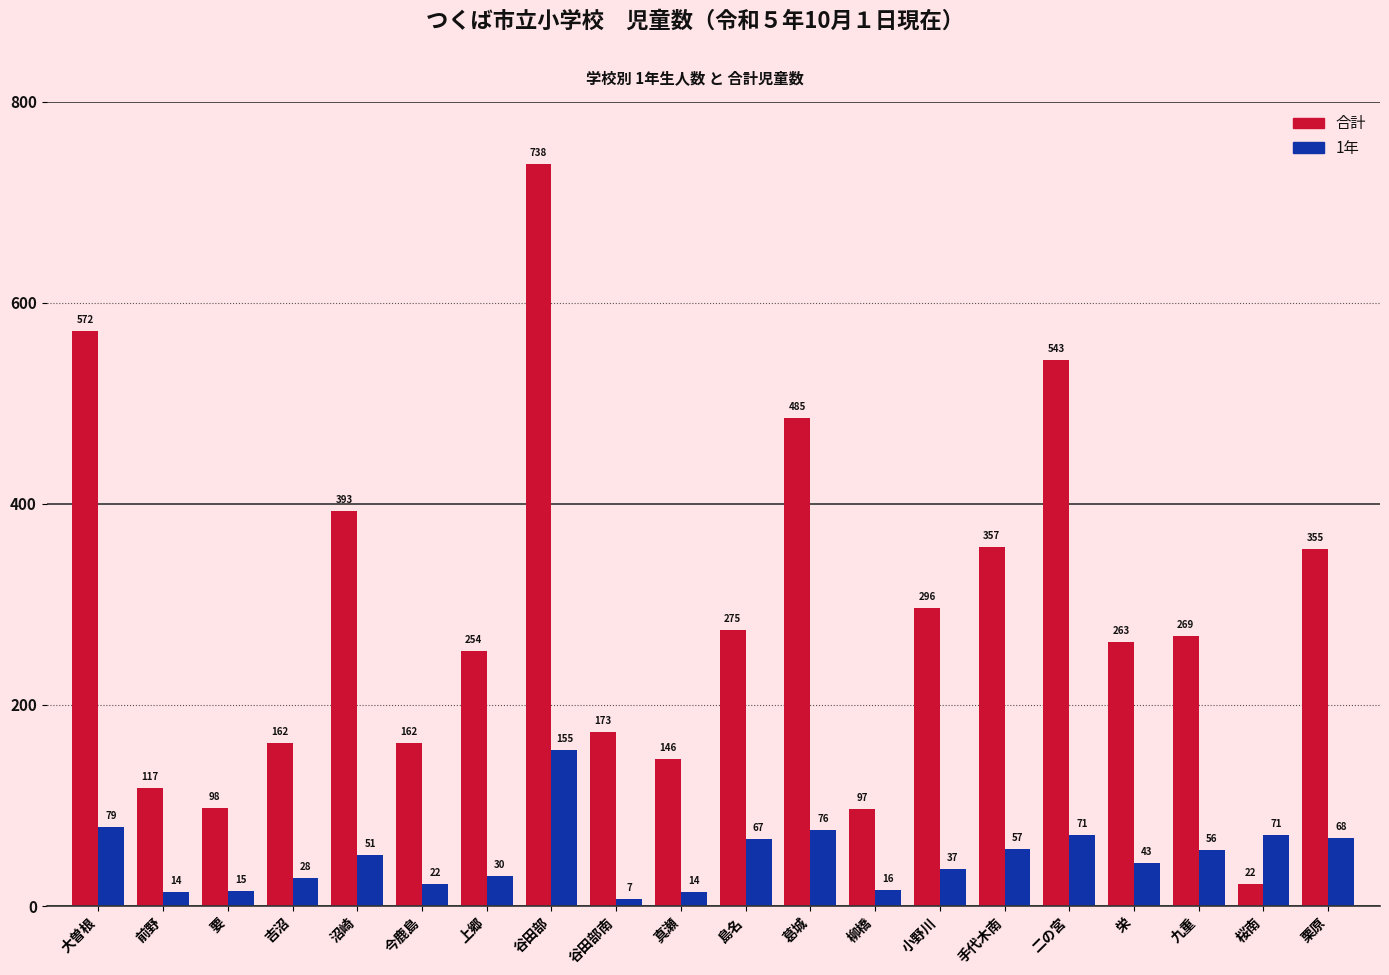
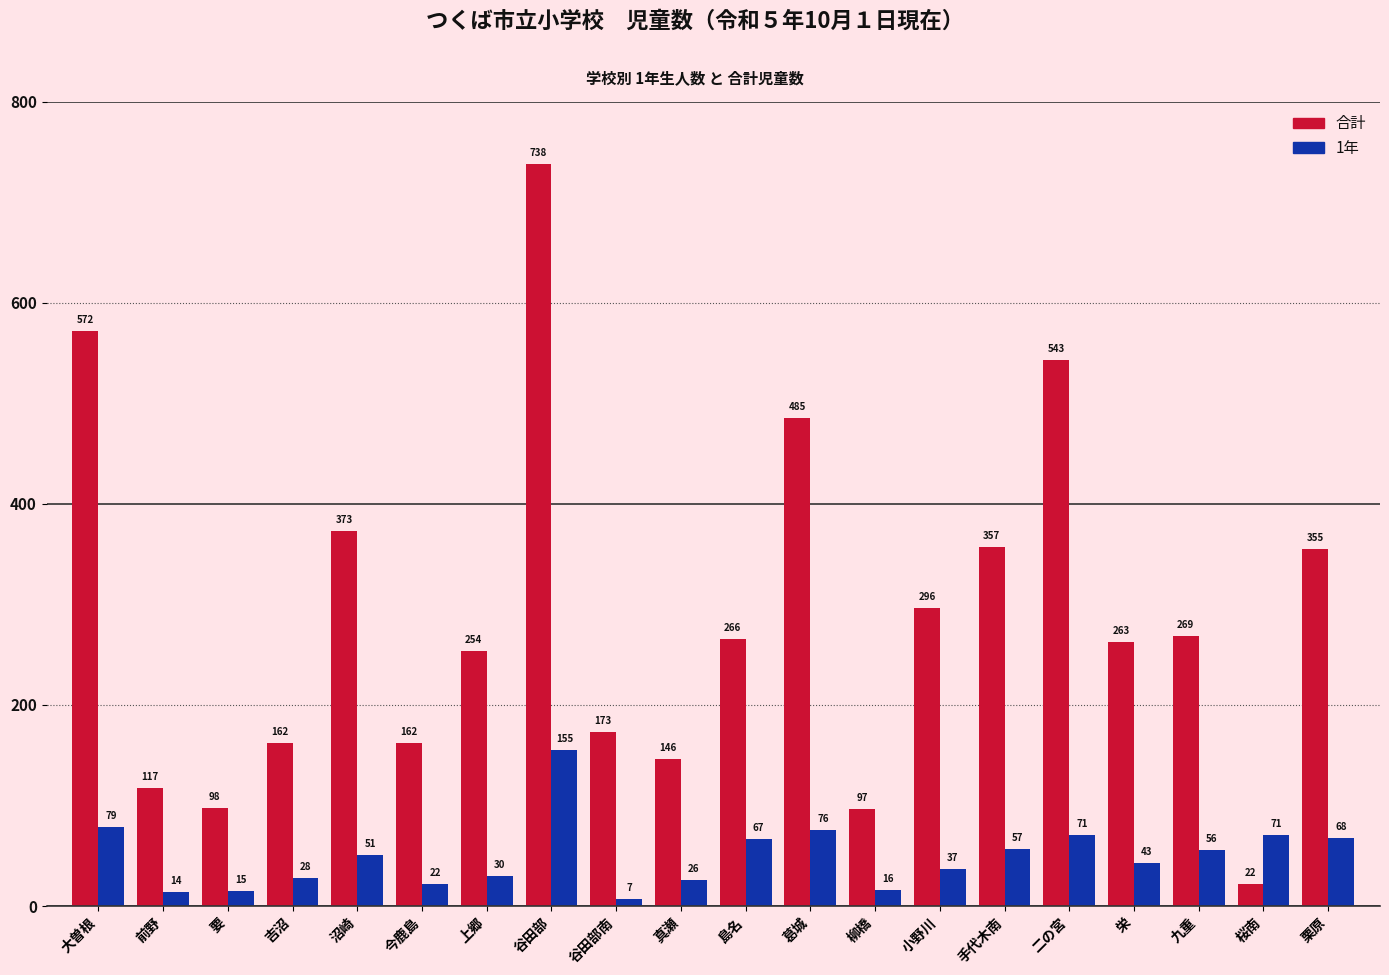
合計, 沼崎: 393 -> 373
1年, 真瀬: 14 -> 26
合計, 島名: 275 -> 266
